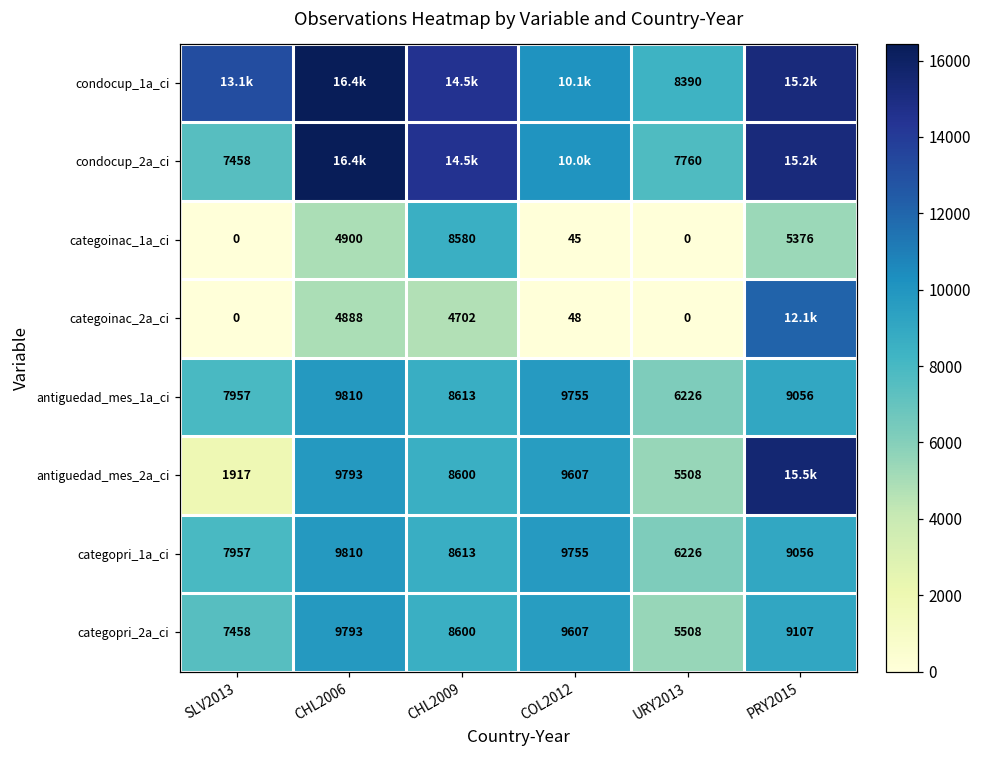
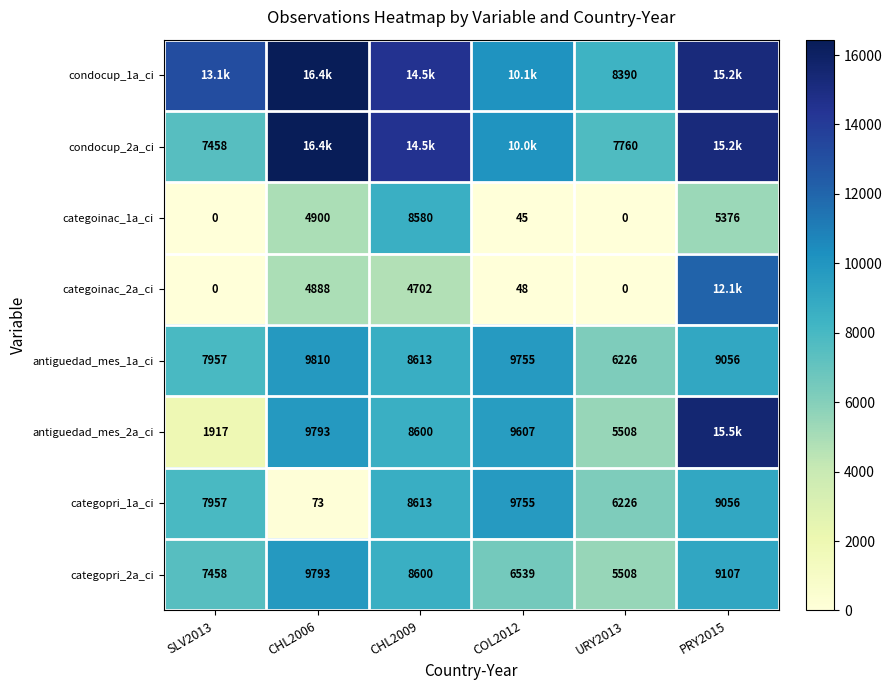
categopri_1a_ci, CHL2006: 9810 -> 73
categopri_2a_ci, COL2012: 9607 -> 6539
